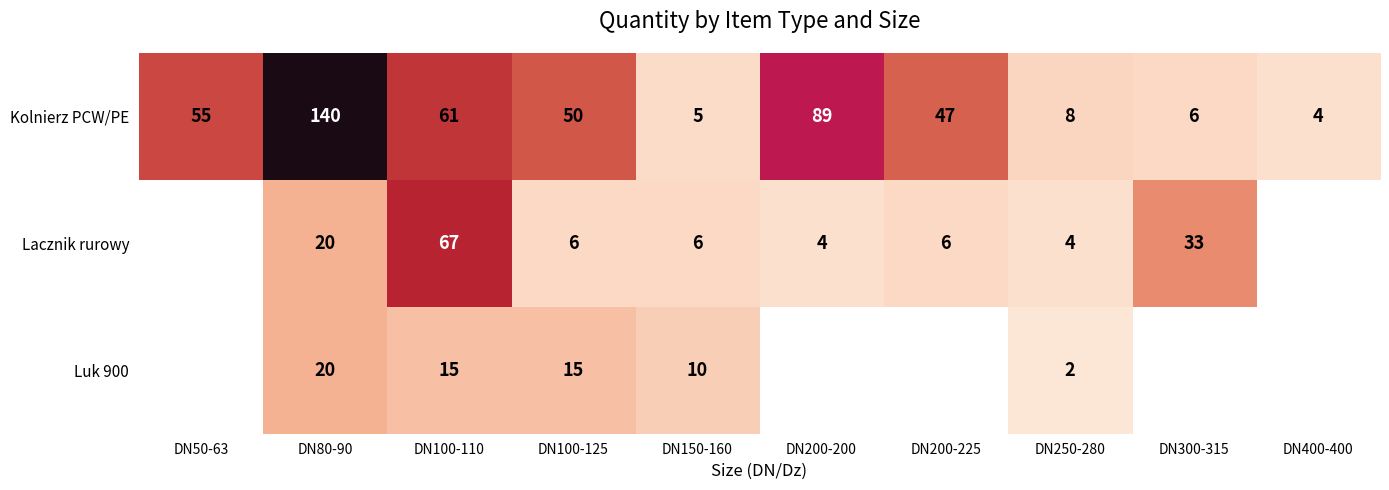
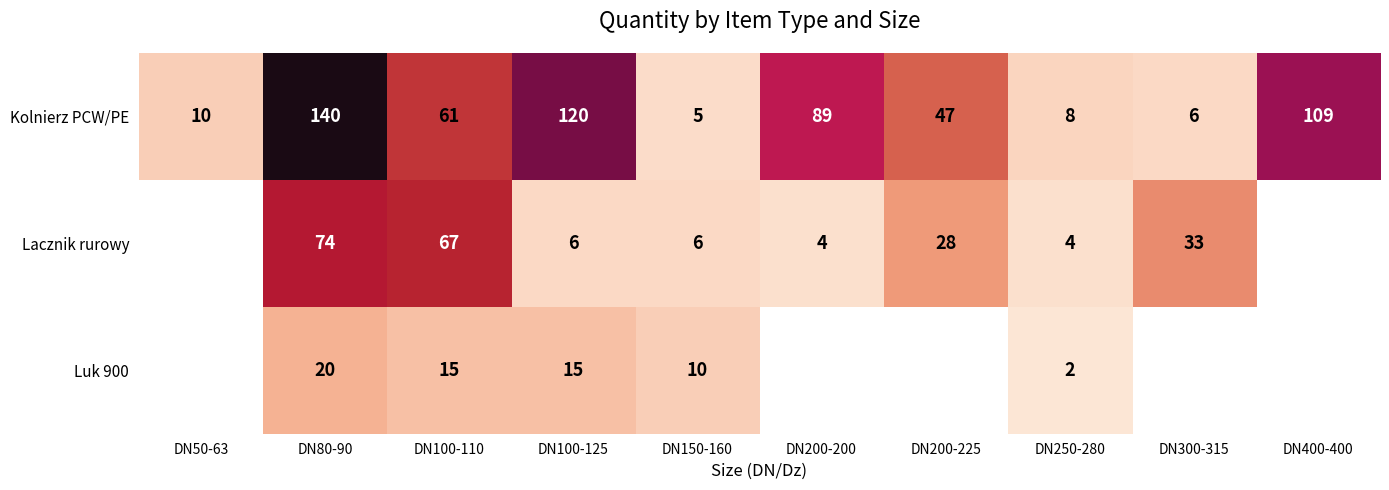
Kolnierz PCW/PE, DN50-63: 55 -> 10
Kolnierz PCW/PE, DN100-125: 50 -> 120
Kolnierz PCW/PE, DN400-400: 4 -> 109
Lacznik rurowy, DN80-90: 20 -> 74
Lacznik rurowy, DN200-225: 6 -> 28
